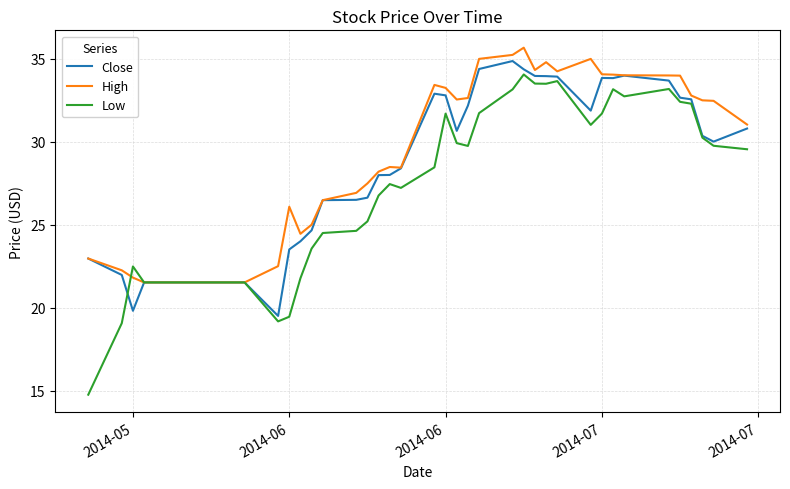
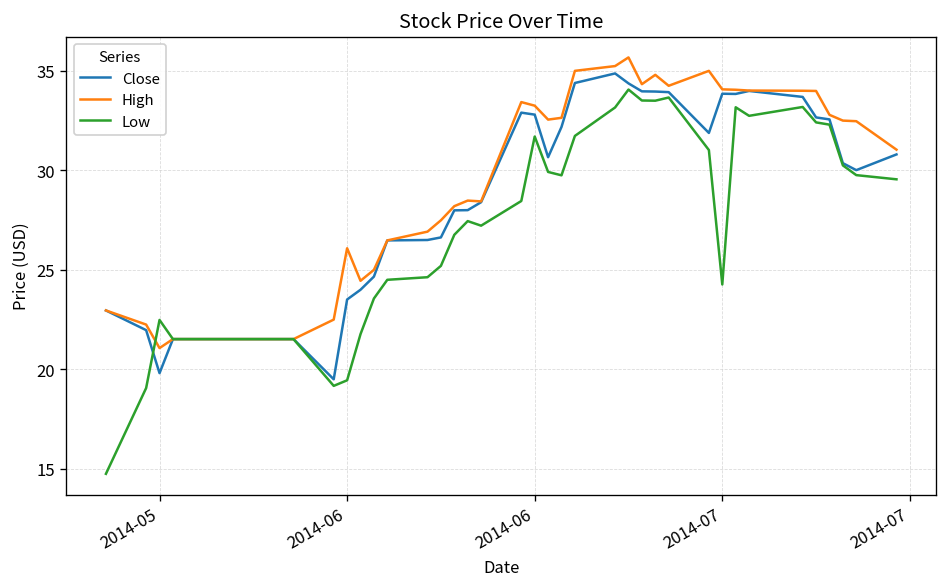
High, 2014-05: 21.8 -> 21.1
Low, 2014-07: 31.7 -> 24.3
